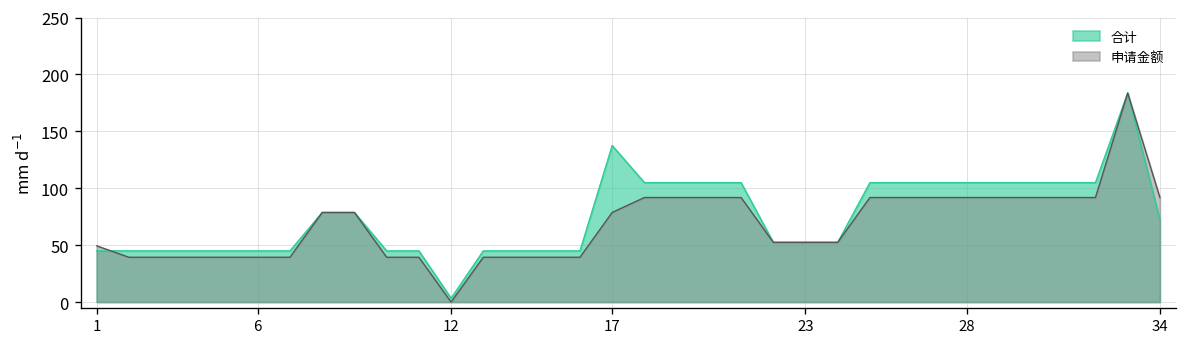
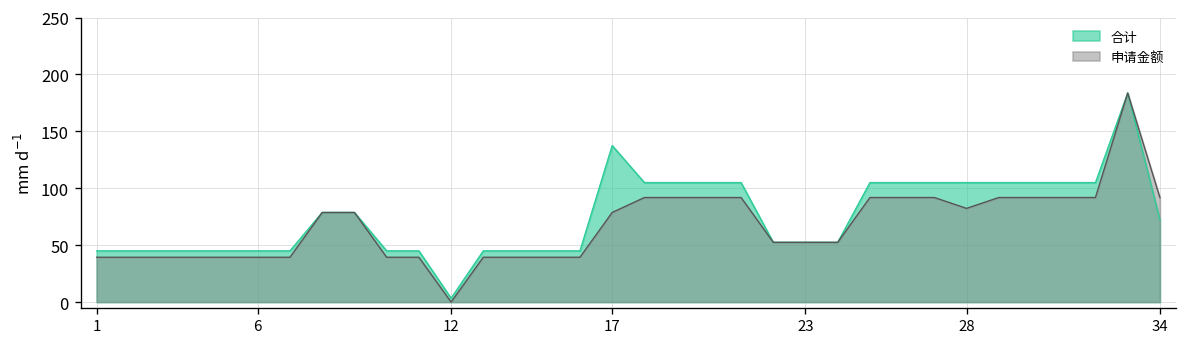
申请金额, 1: 50 -> 40
申请金额, 28: 90 -> 80
